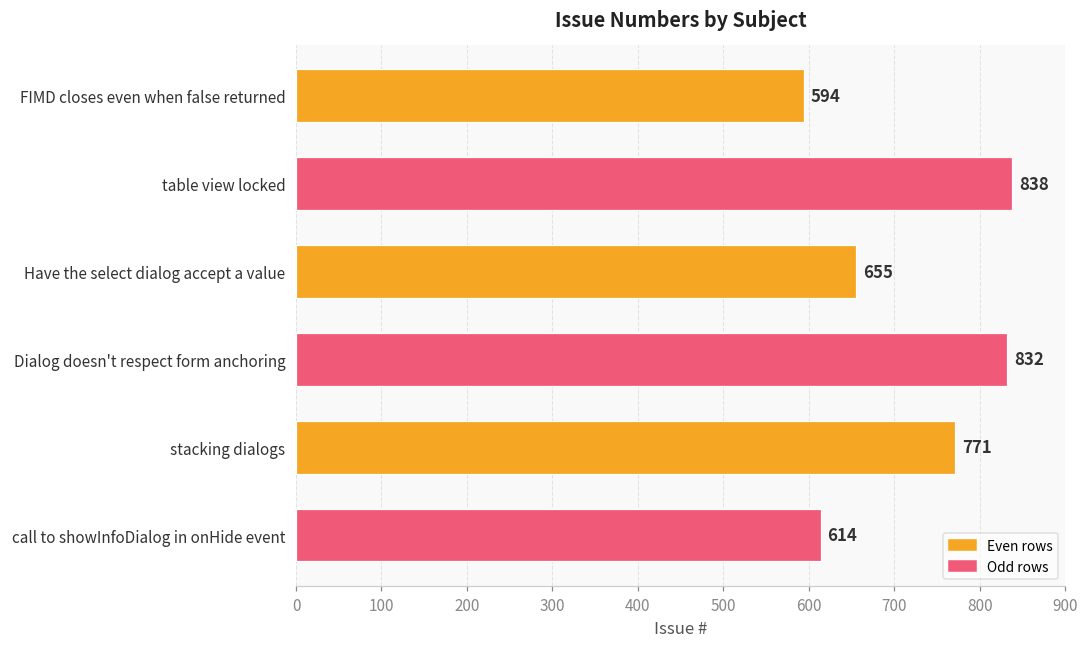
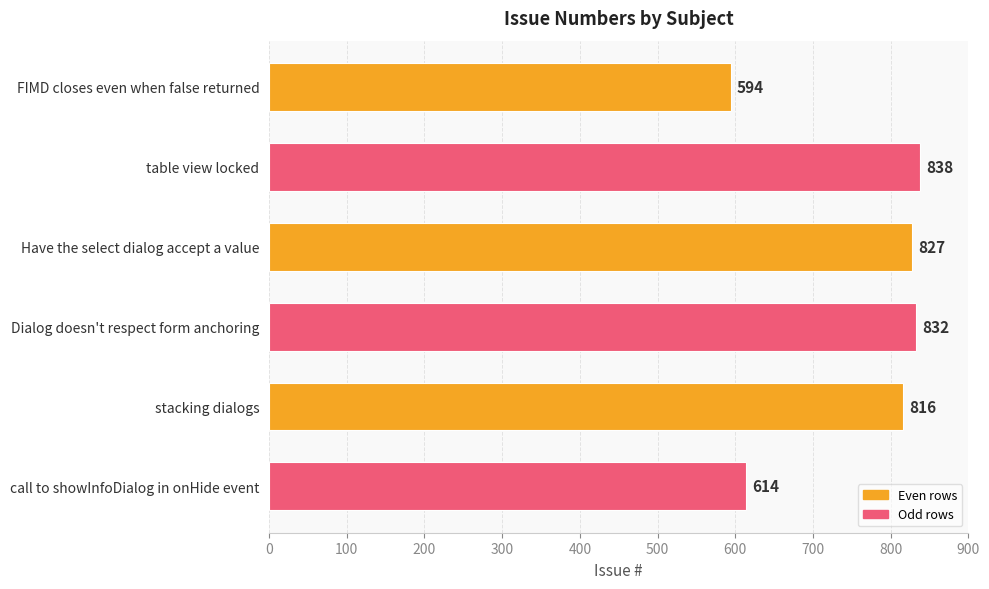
Have the select dialog accept a value: 655 -> 827
stacking dialogs: 771 -> 816
